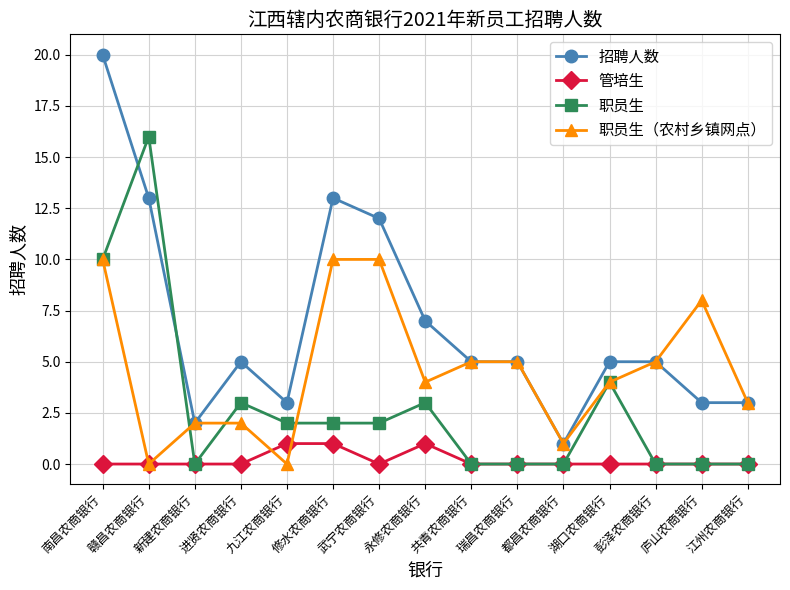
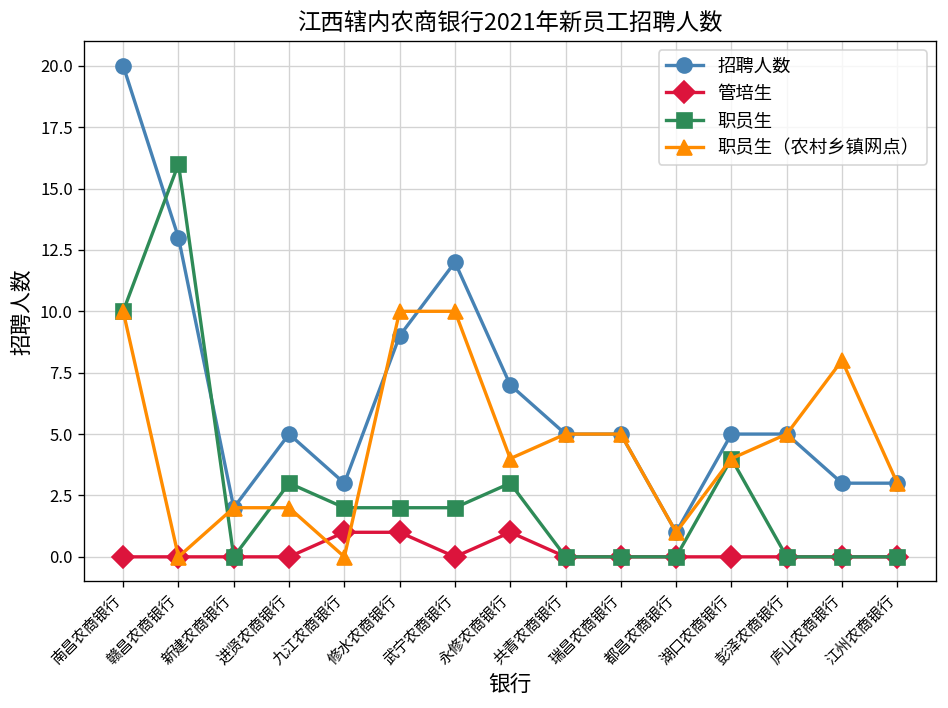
招聘人数, 修水农商银行: 13 -> 9
